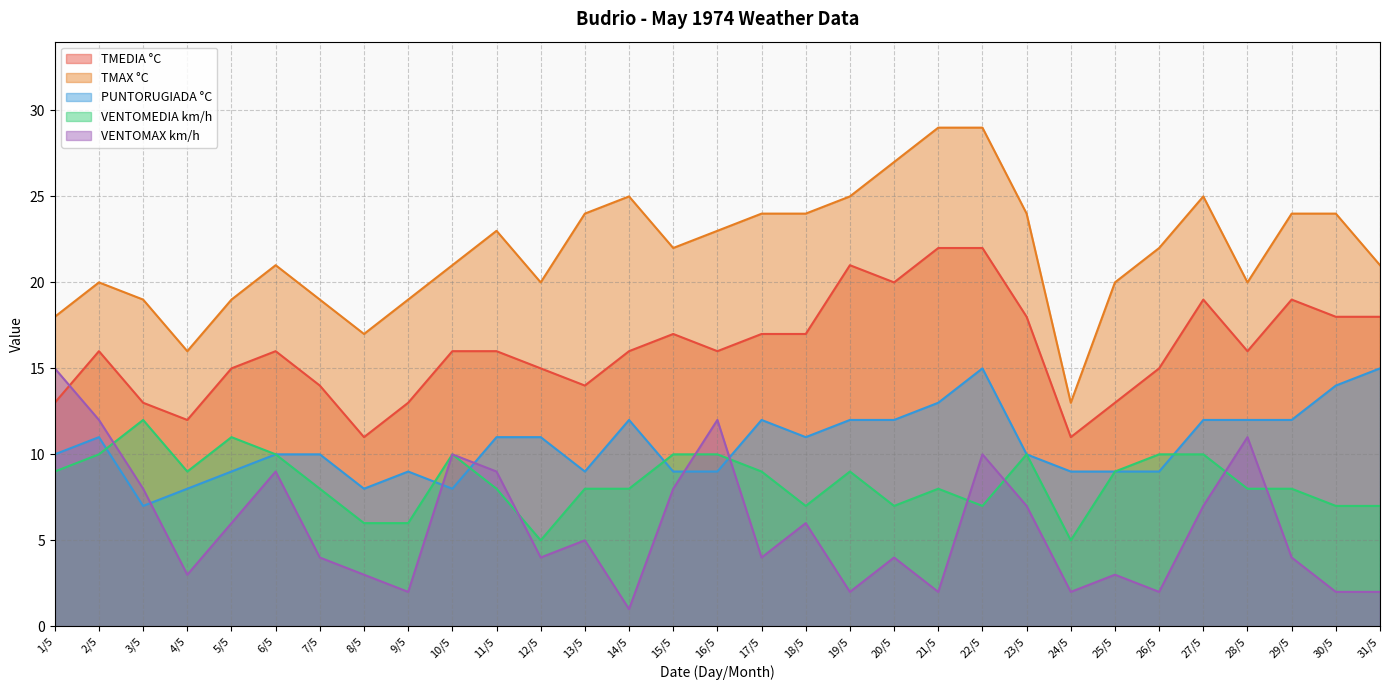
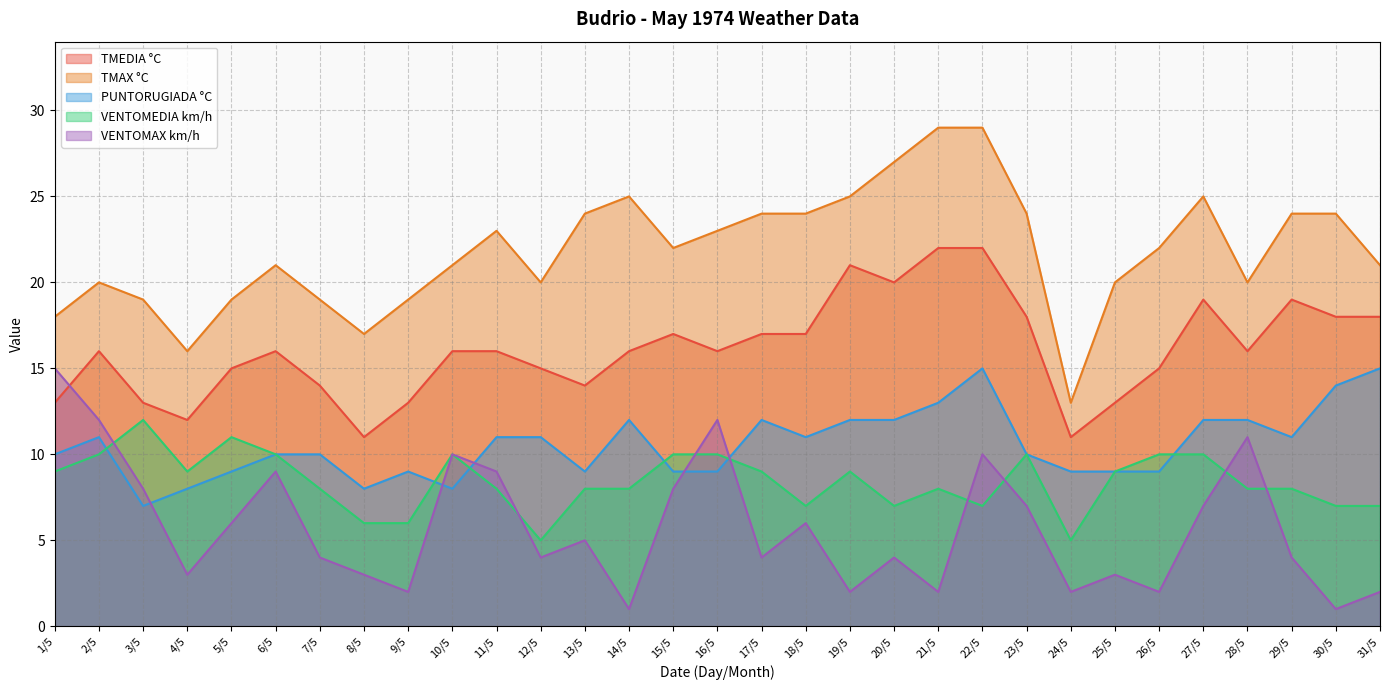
PUNTORUGIADA °C, 29/5: 12 -> 11
VENTOMAX km/h, 30/5: 2 -> 1
